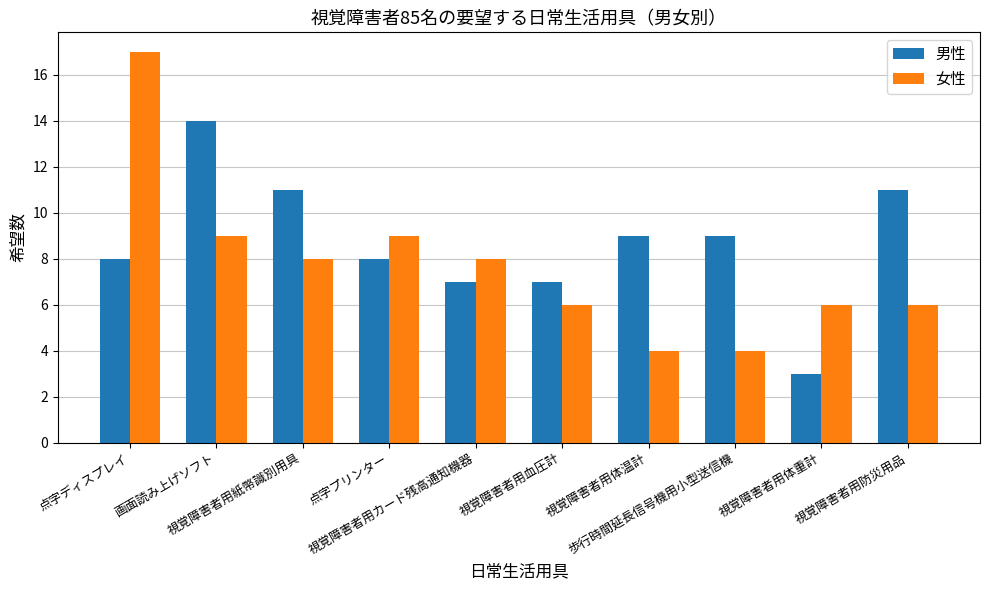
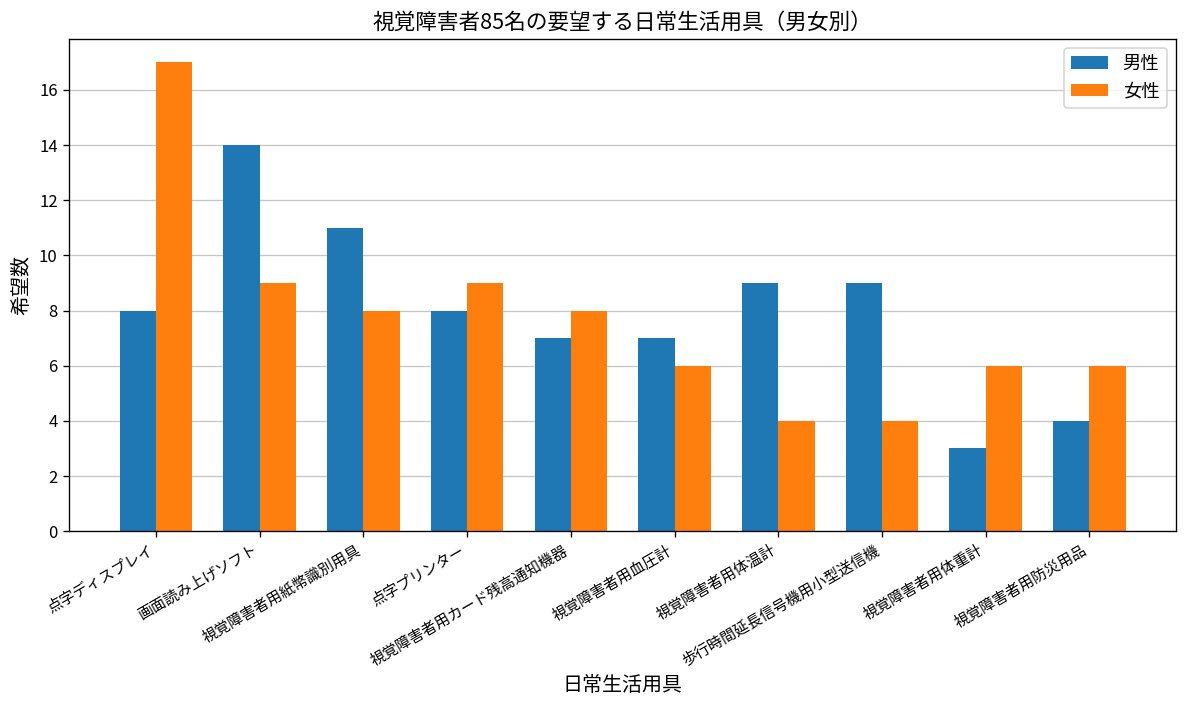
男性, 視覚障害者用防災用品: 11 -> 4
